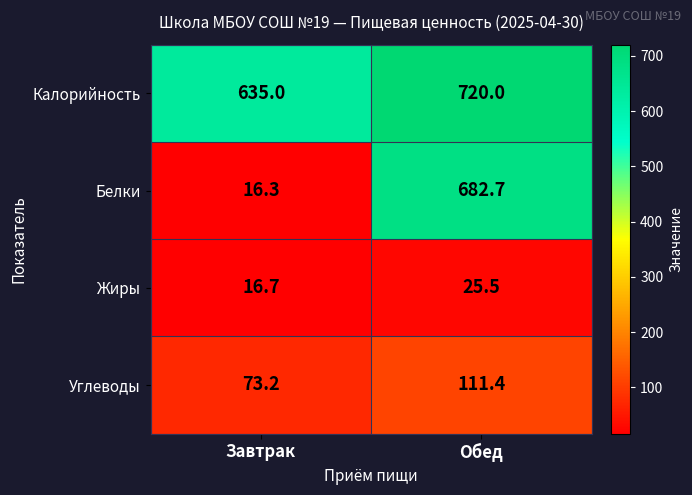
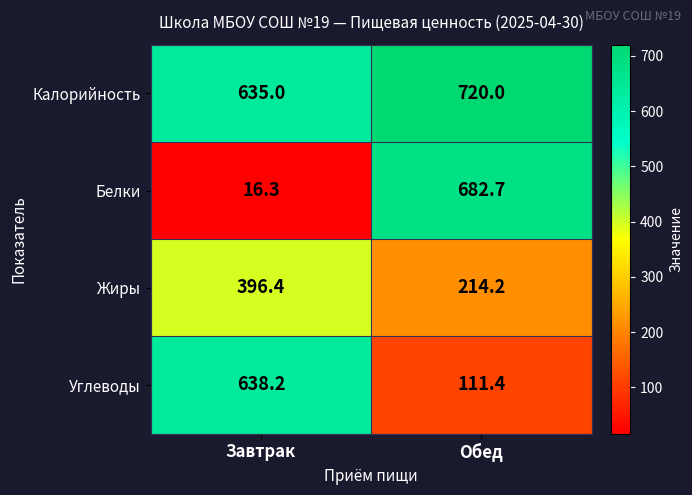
Жиры, Завтрак: 16.7 -> 396.4
Жиры, Обед: 25.5 -> 214.2
Углеводы, Завтрак: 73.2 -> 638.2
